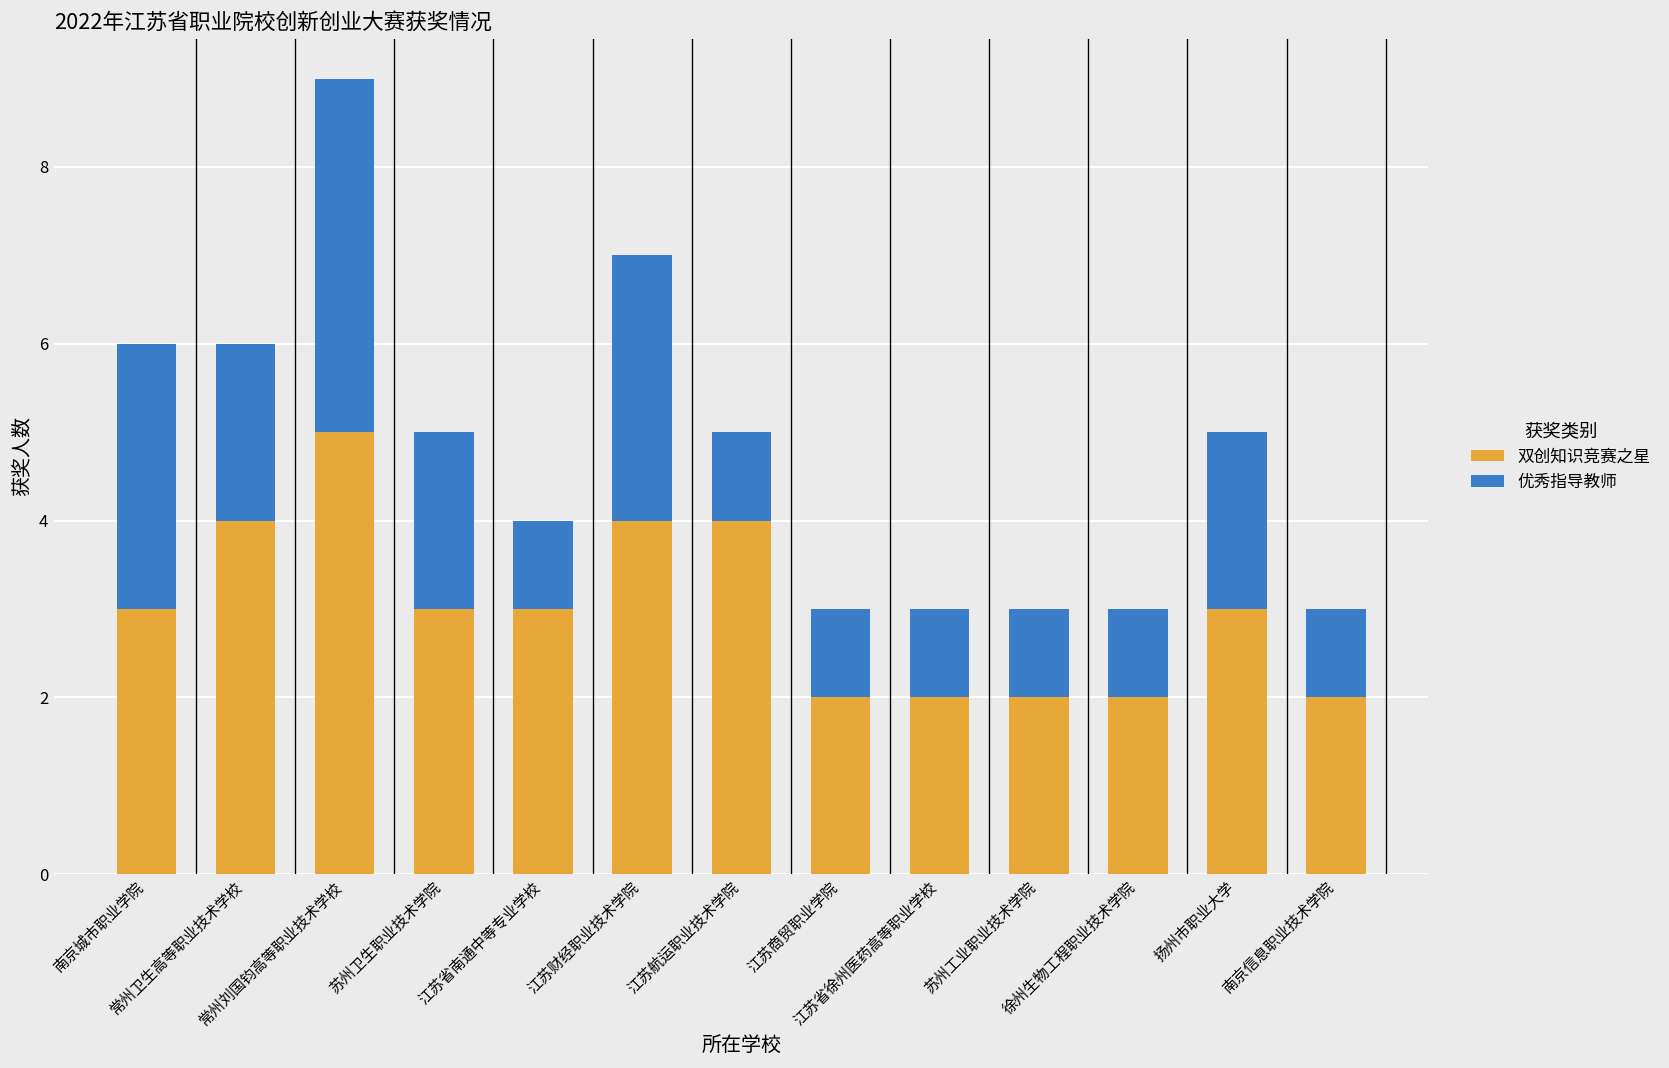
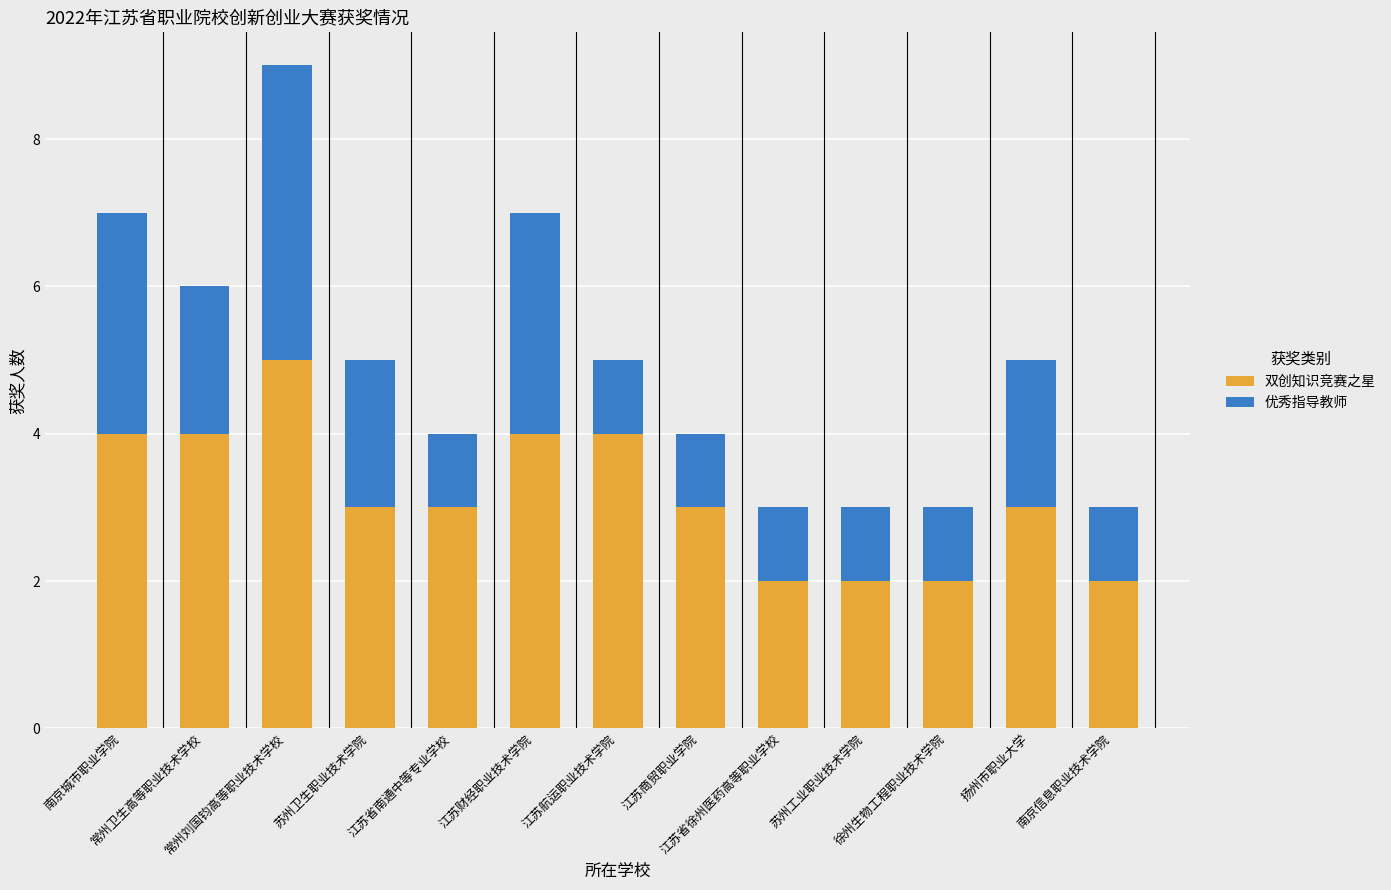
双创知识竞赛之星, 南京城市职业学院: 3 -> 4
双创知识竞赛之星, 江苏商贸职业学院: 2 -> 3
